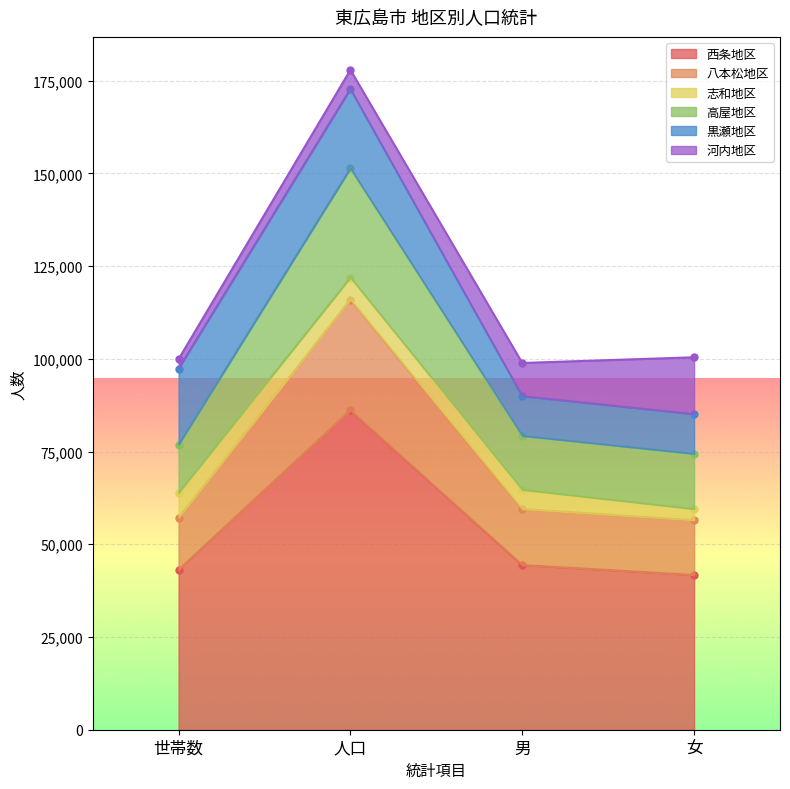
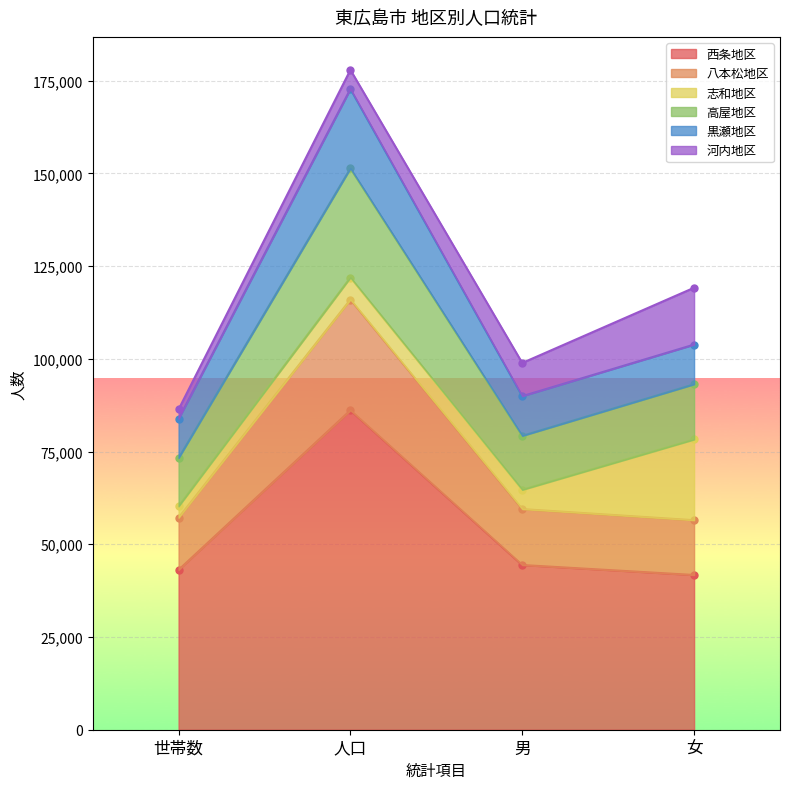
志和地区, 世帯数: 7,000 -> 3,000
黒瀬地区, 世帯数: 21,000 -> 11,000
志和地区, 女: 3,000 -> 22,000
